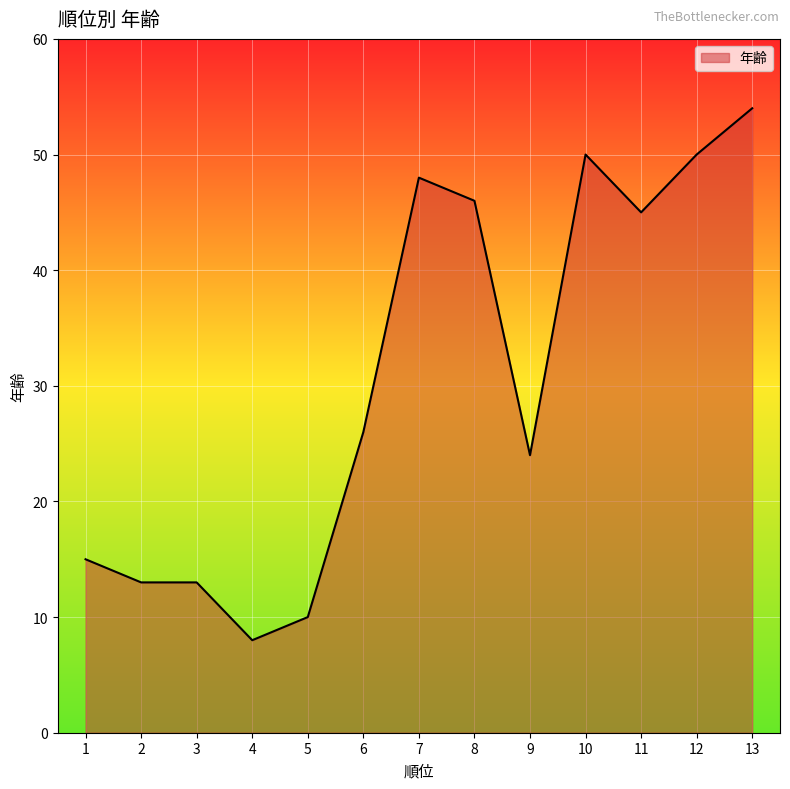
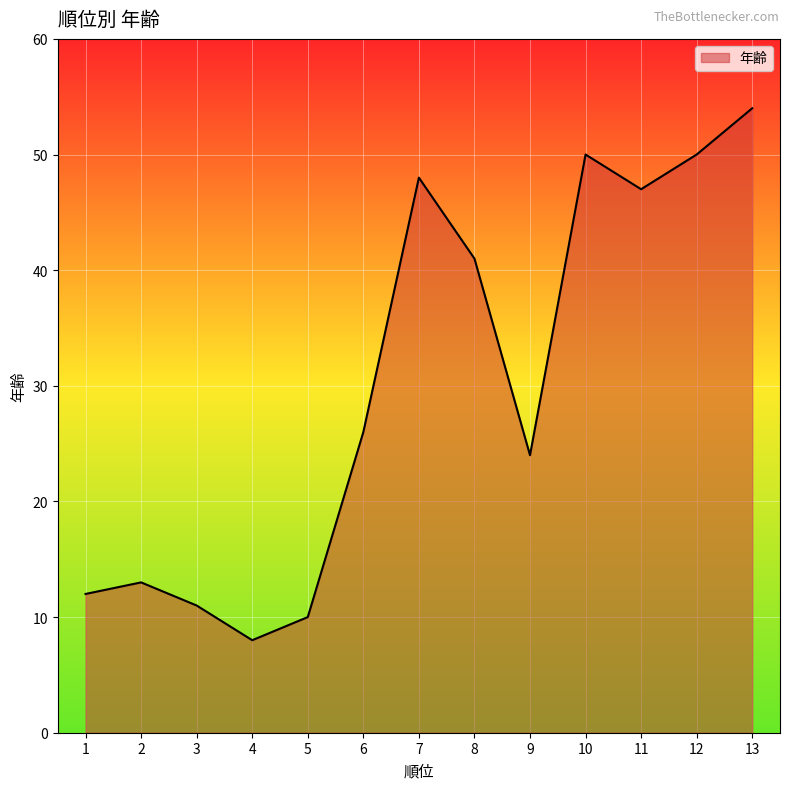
1: 15 -> 12
3: 13 -> 11
8: 46 -> 41
11: 45 -> 47
